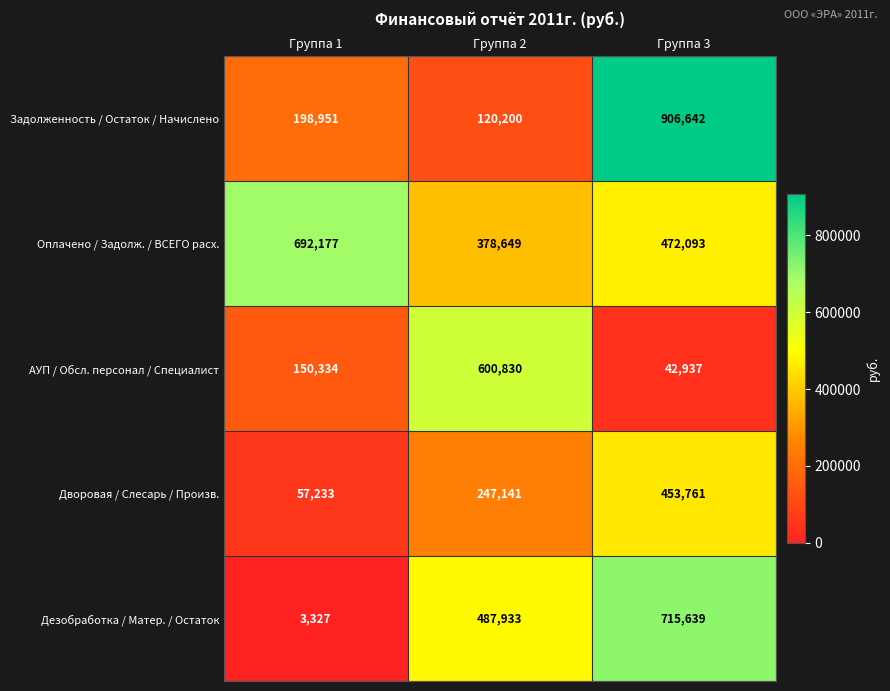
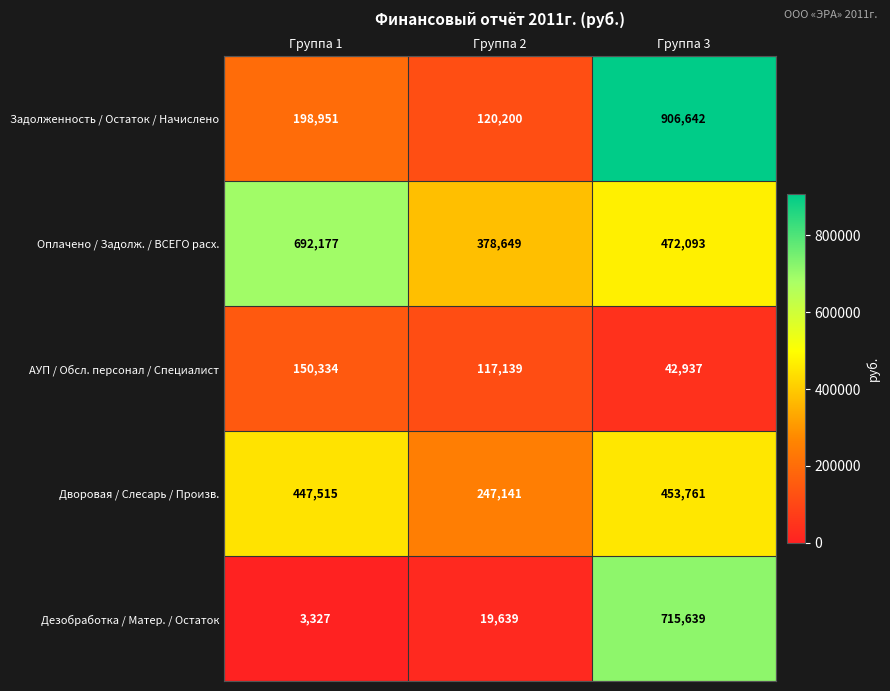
АУП / Обсл. персонал / Специалист, Группа 2: 600,830 -> 117,139
Дворовая / Слесарь / Произв., Группа 1: 57,233 -> 447,515
Дезобработка / Матер. / Остаток, Группа 2: 487,933 -> 19,639
